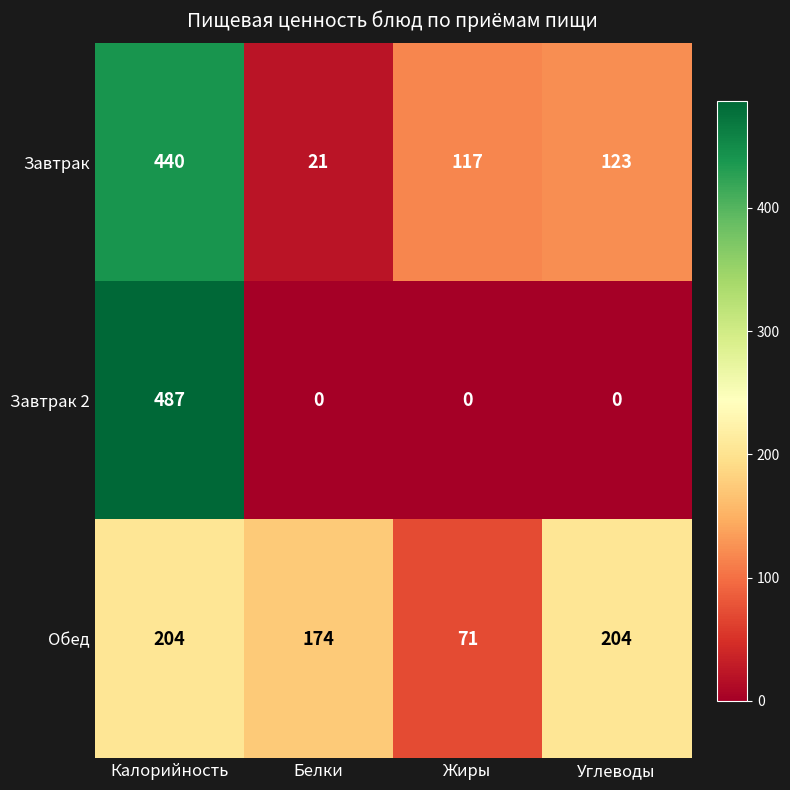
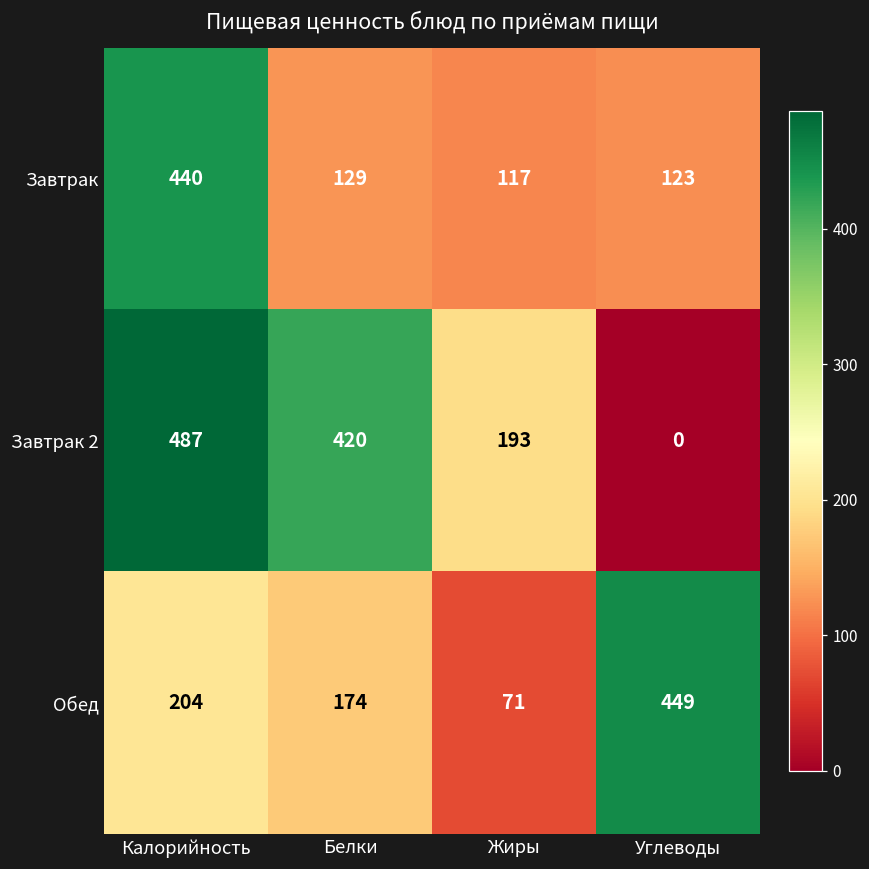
Завтрак, Белки: 21 -> 129
Завтрак 2, Белки: 0 -> 420
Завтрак 2, Жиры: 0 -> 193
Обед, Углеводы: 204 -> 449
